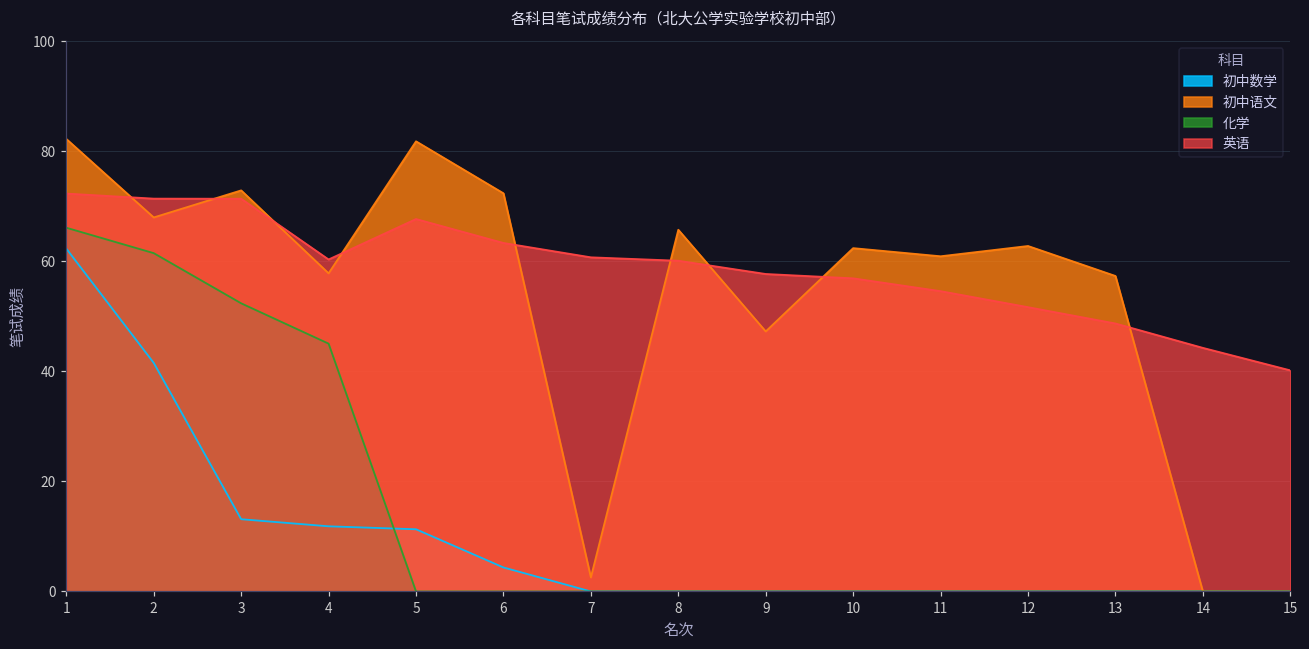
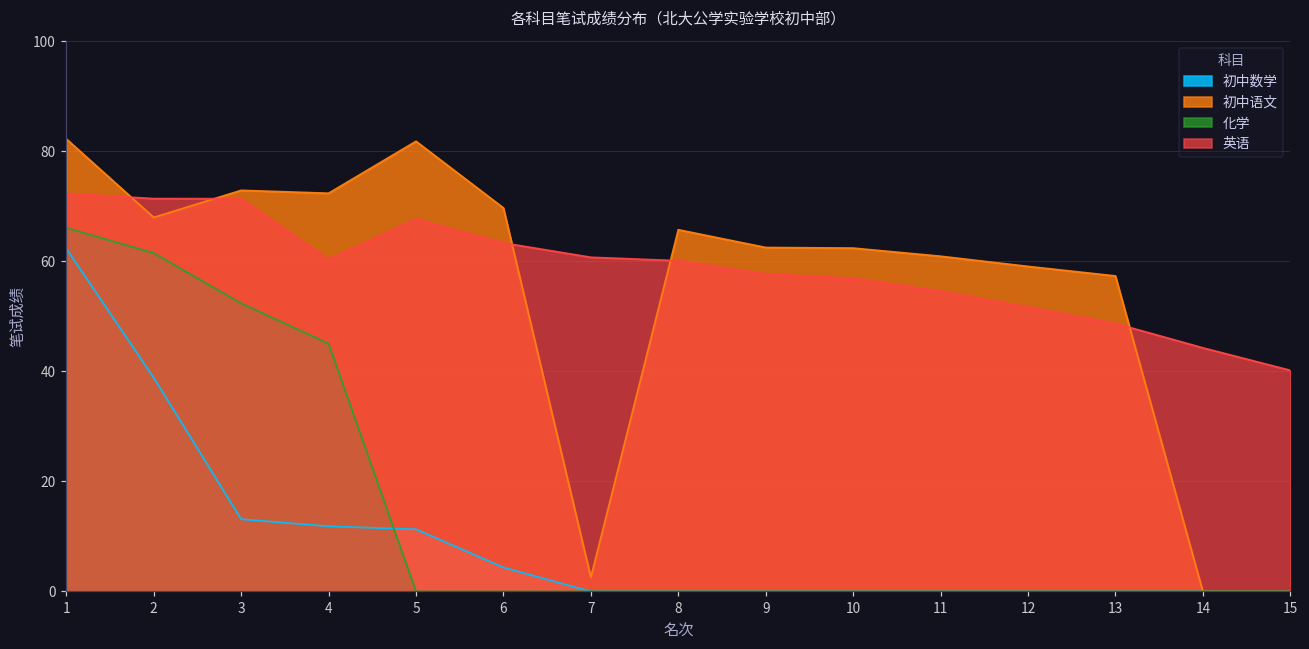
初中数学, 2: 42 -> 39
初中语文, 4: 58 -> 72
初中语文, 6: 72 -> 70
初中语文, 9: 47 -> 63
初中语文, 12: 63 -> 59
